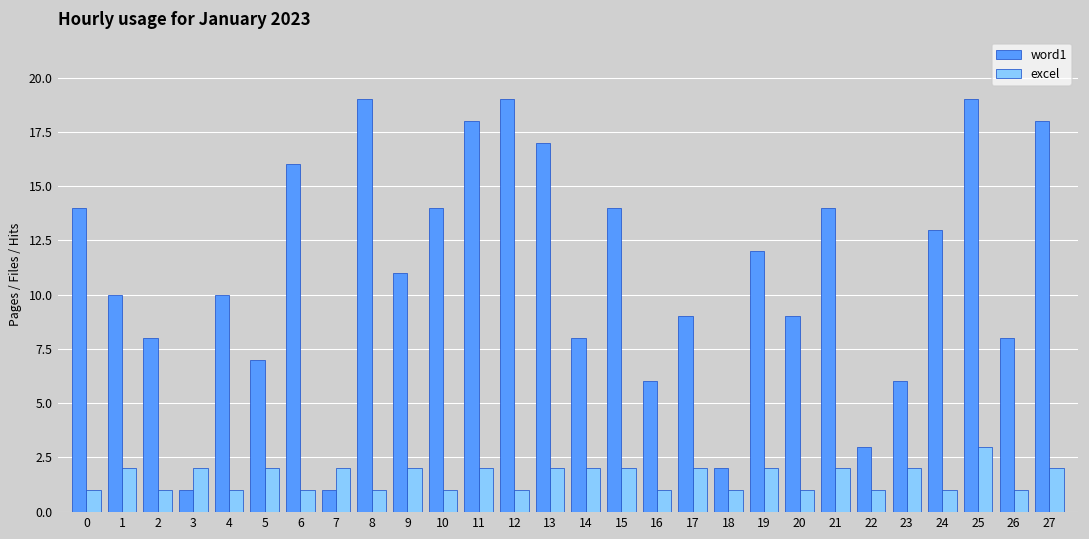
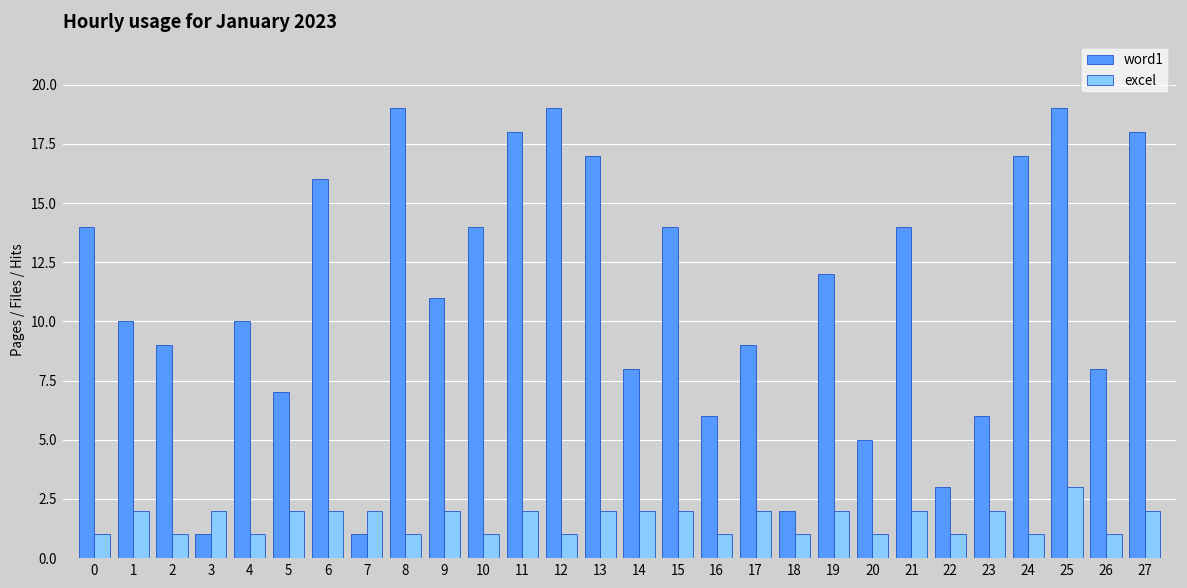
word1, 2: 8 -> 9
excel, 6: 1 -> 2
word1, 20: 9 -> 5
word1, 24: 13 -> 17
